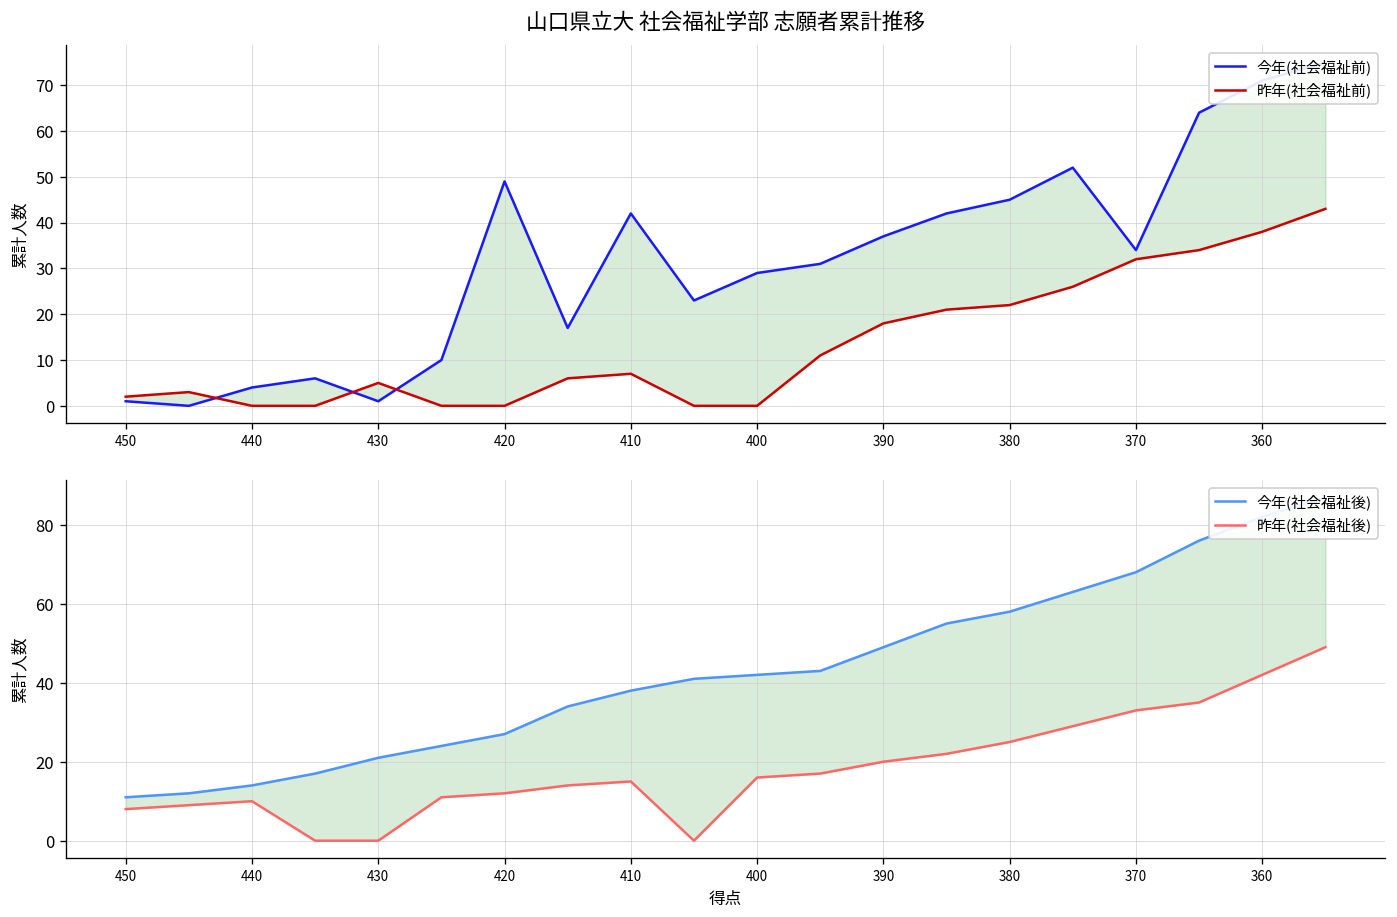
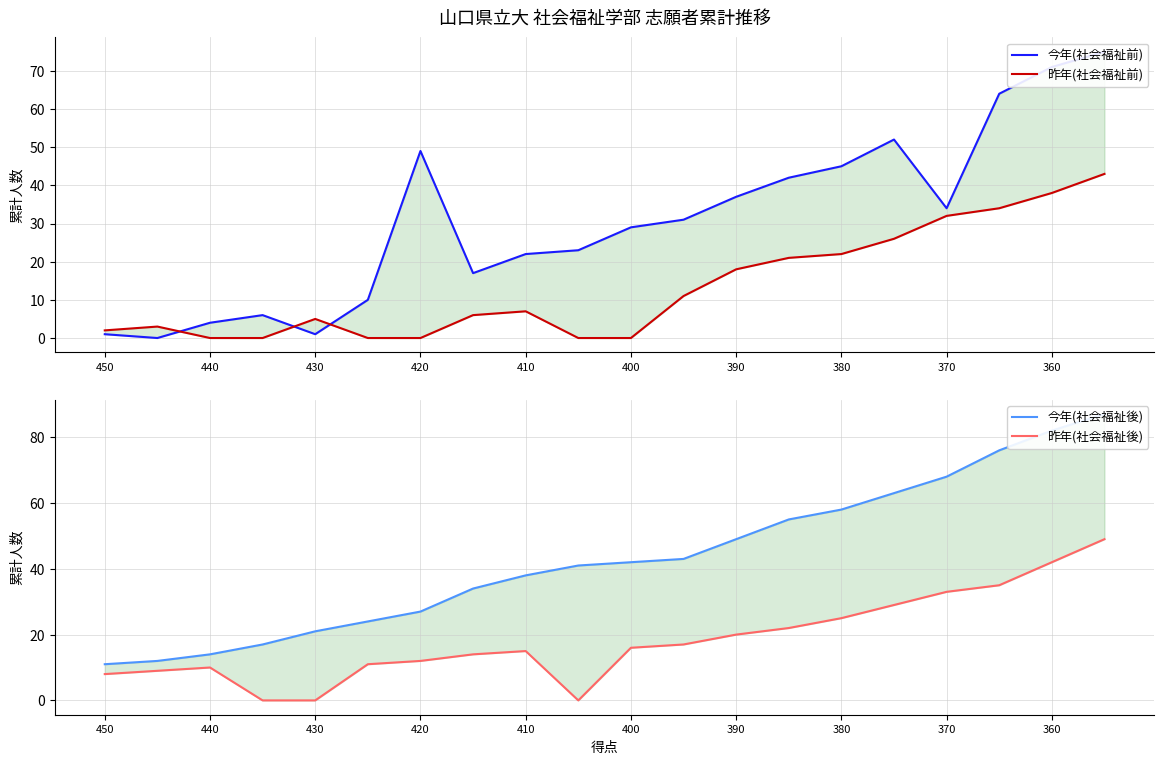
山口県立大 社会福祉学部 志願者累計推移, 今年(社会福祉前), 410: 42 -> 22
